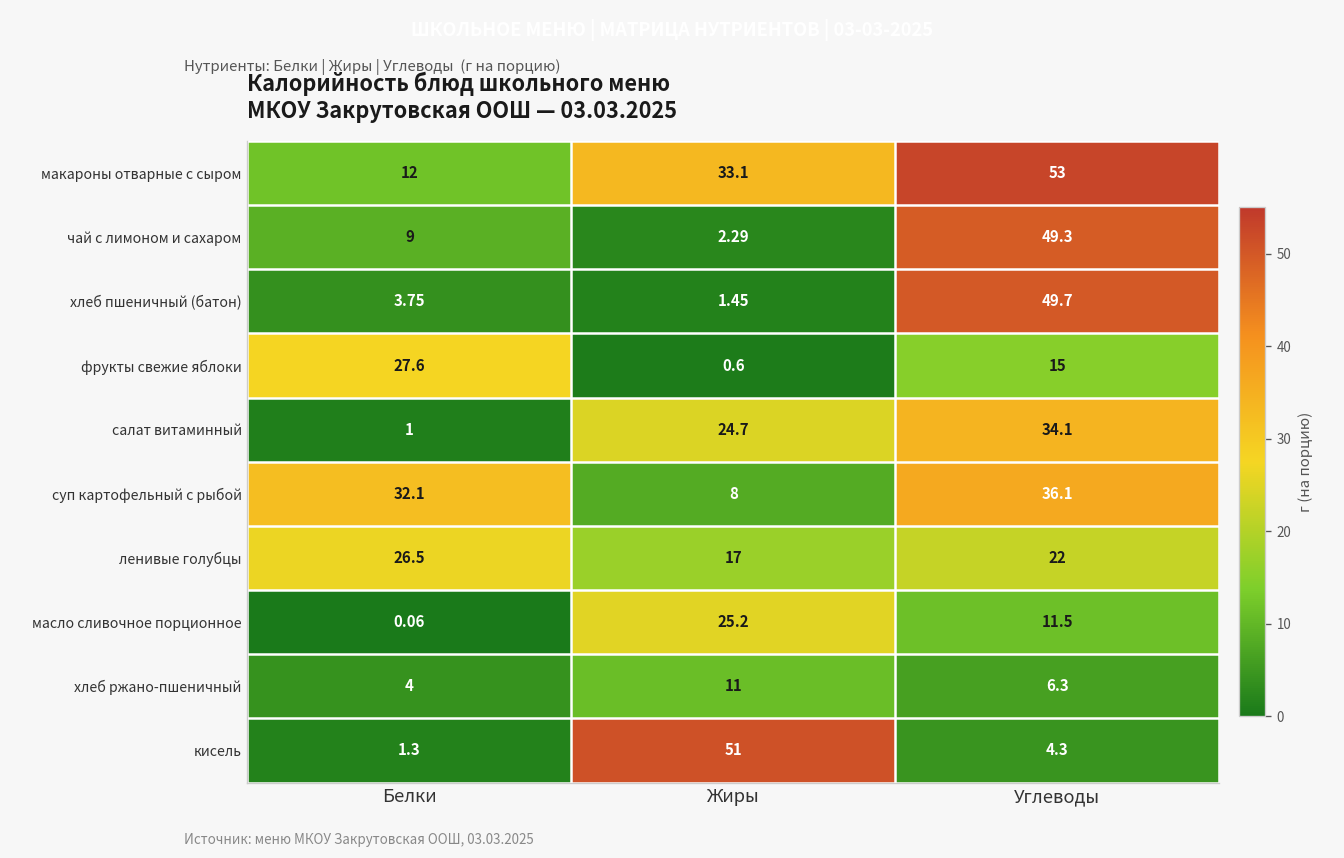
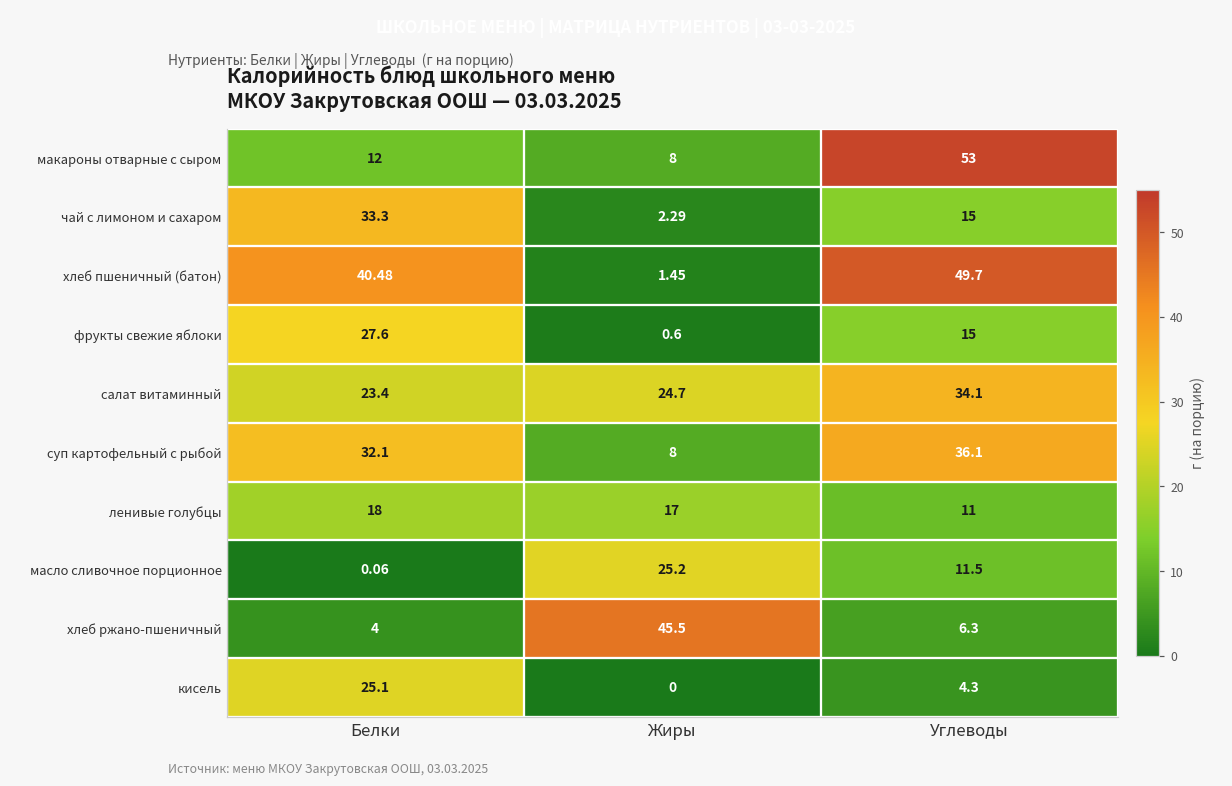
макароны отварные с сыром, Жиры: 33.1 -> 8
чай с лимоном и сахаром, Белки: 9 -> 33.3
чай с лимоном и сахаром, Углеводы: 49.3 -> 15
хлеб пшеничный (батон), Белки: 3.75 -> 40.48
салат витаминный, Белки: 1 -> 23.4
ленивые голубцы, Белки: 26.5 -> 18
ленивые голубцы, Углеводы: 22 -> 11
хлеб ржано-пшеничный, Жиры: 11 -> 45.5
кисель, Белки: 1.3 -> 25.1
кисель, Жиры: 51 -> 0
